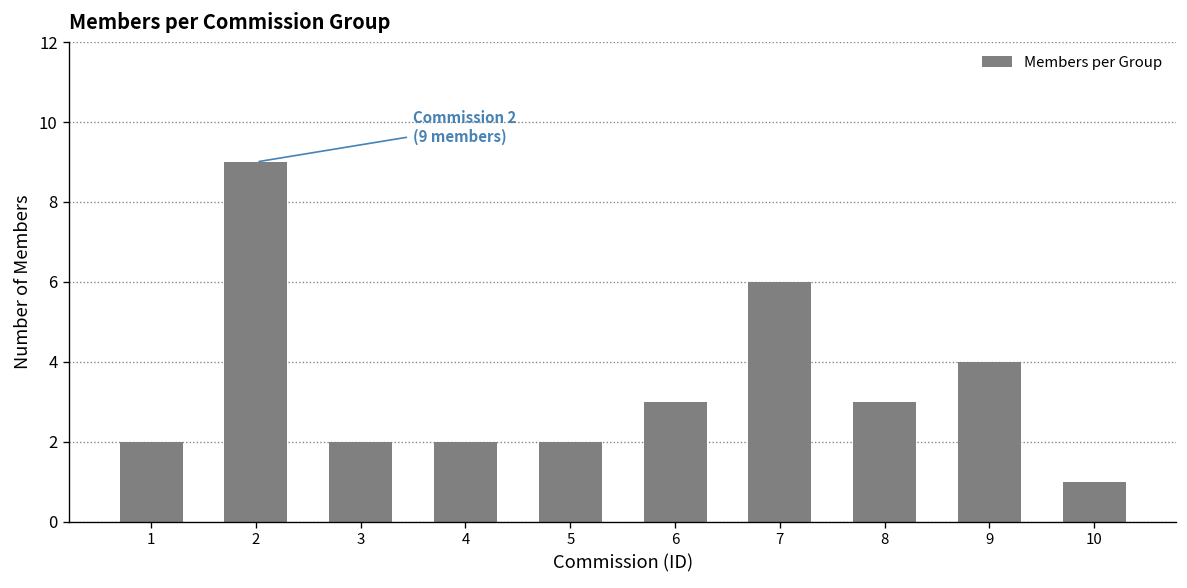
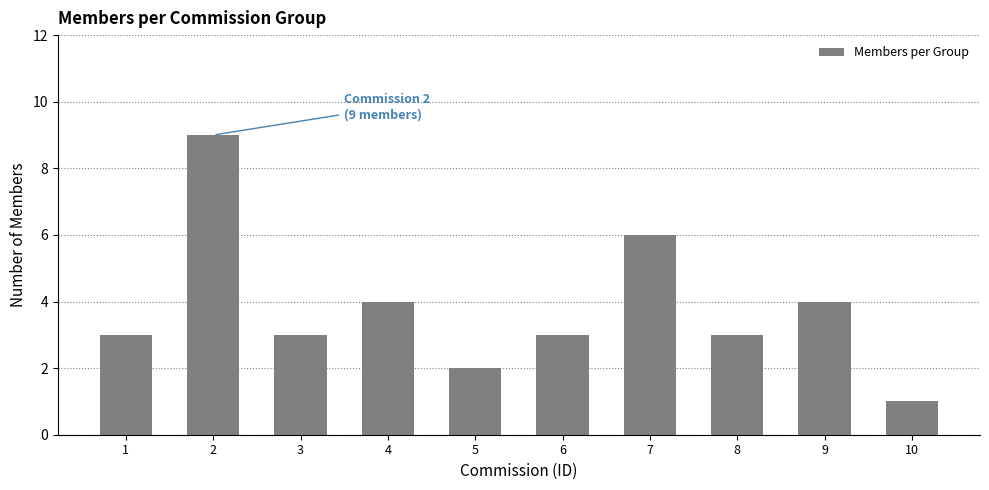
1: 2 -> 3
3: 2 -> 3
4: 2 -> 4
